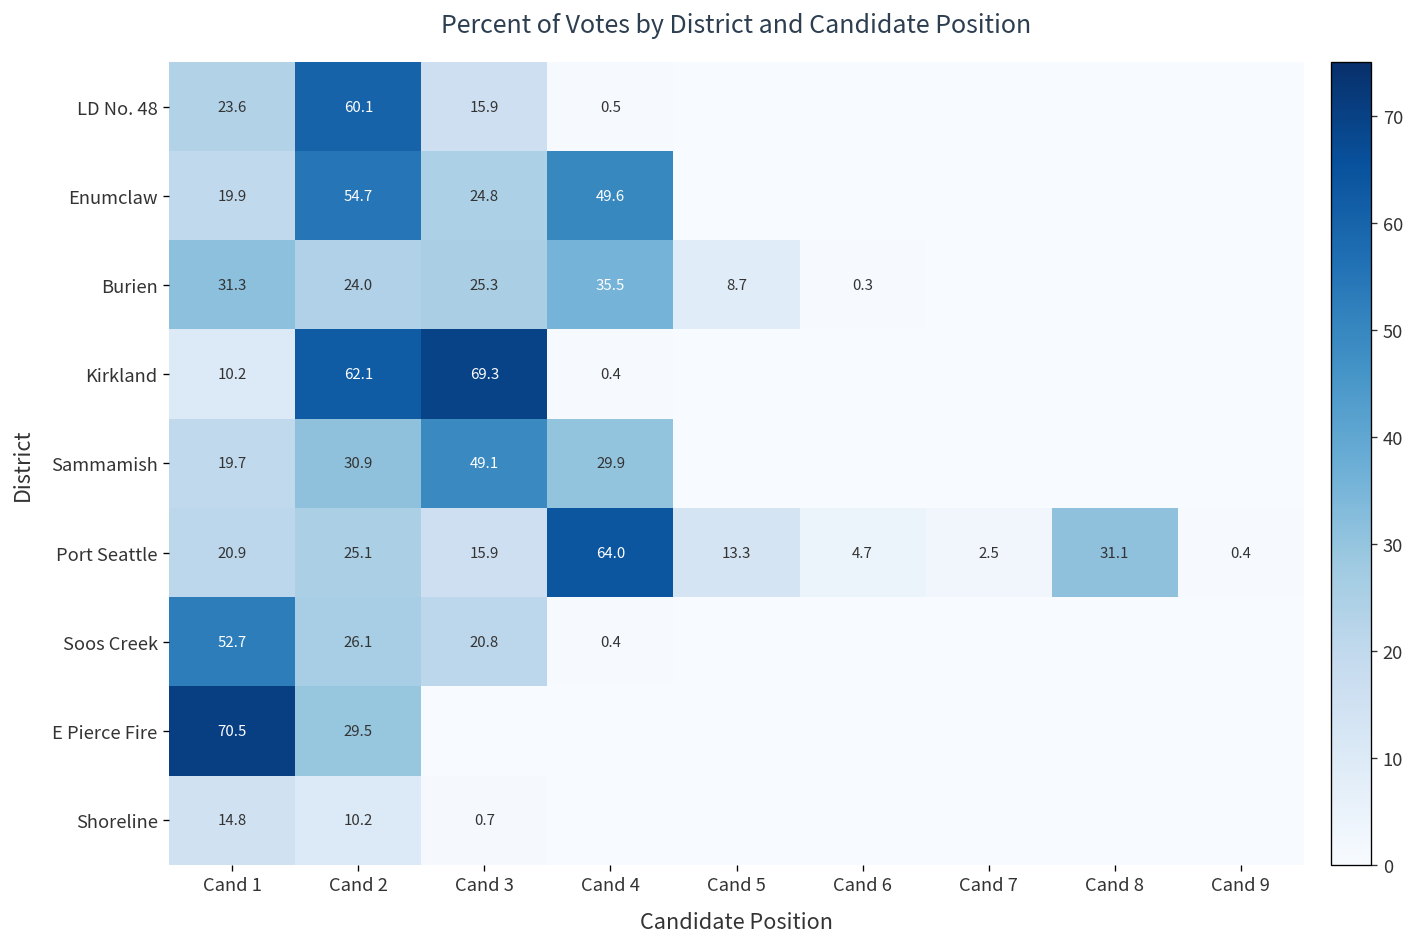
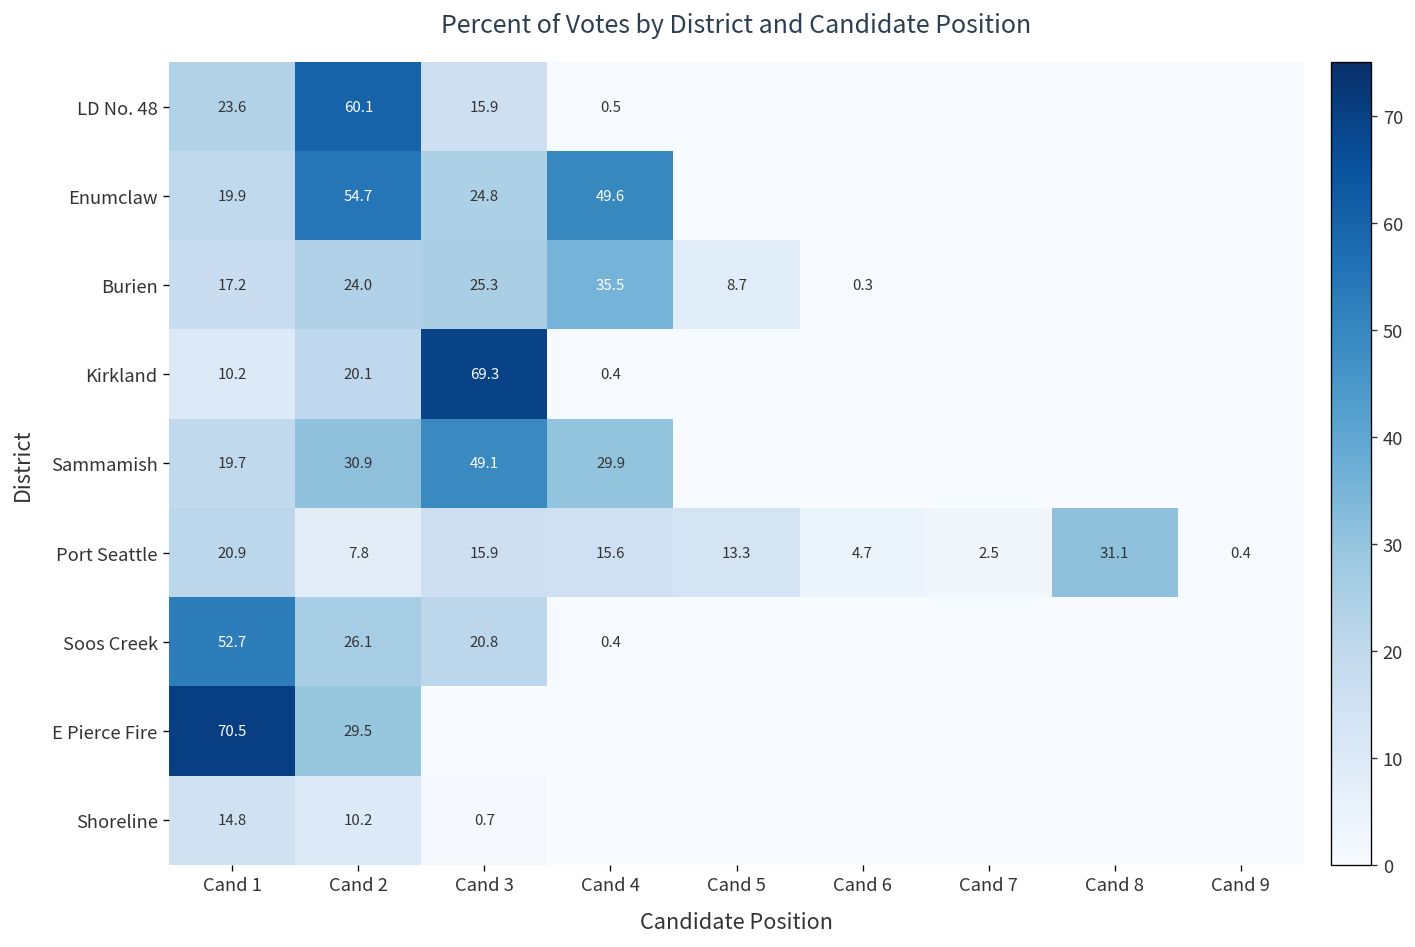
Burien, Cand 1: 31.3 -> 17.2
Kirkland, Cand 2: 62.1 -> 20.1
Port Seattle, Cand 2: 25.1 -> 7.8
Port Seattle, Cand 4: 64.0 -> 15.6
